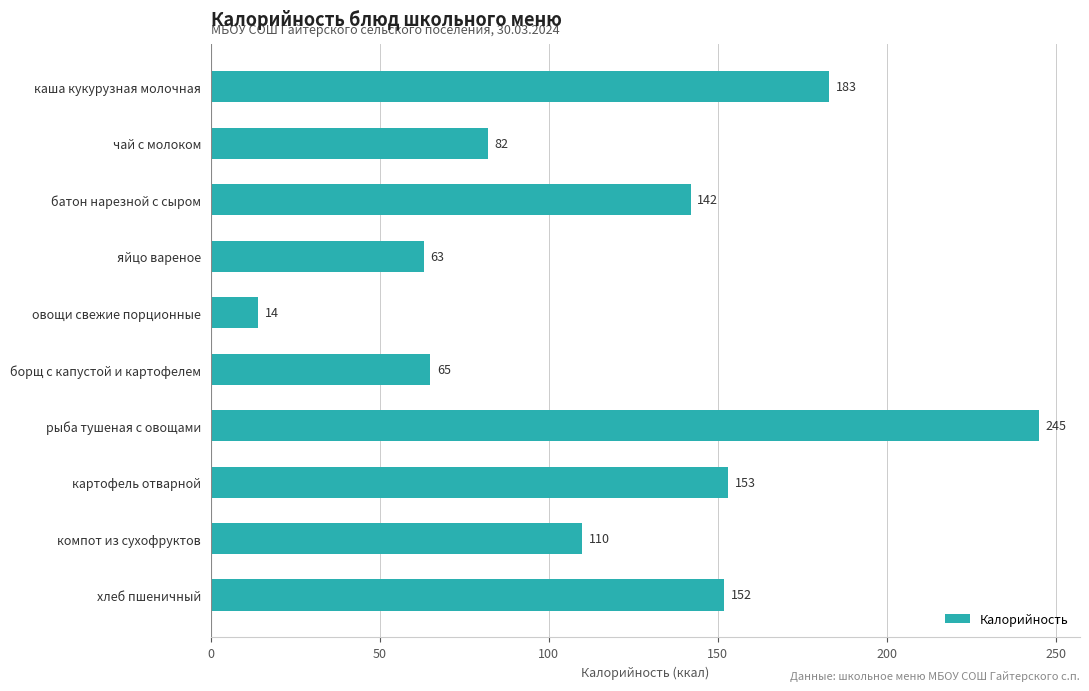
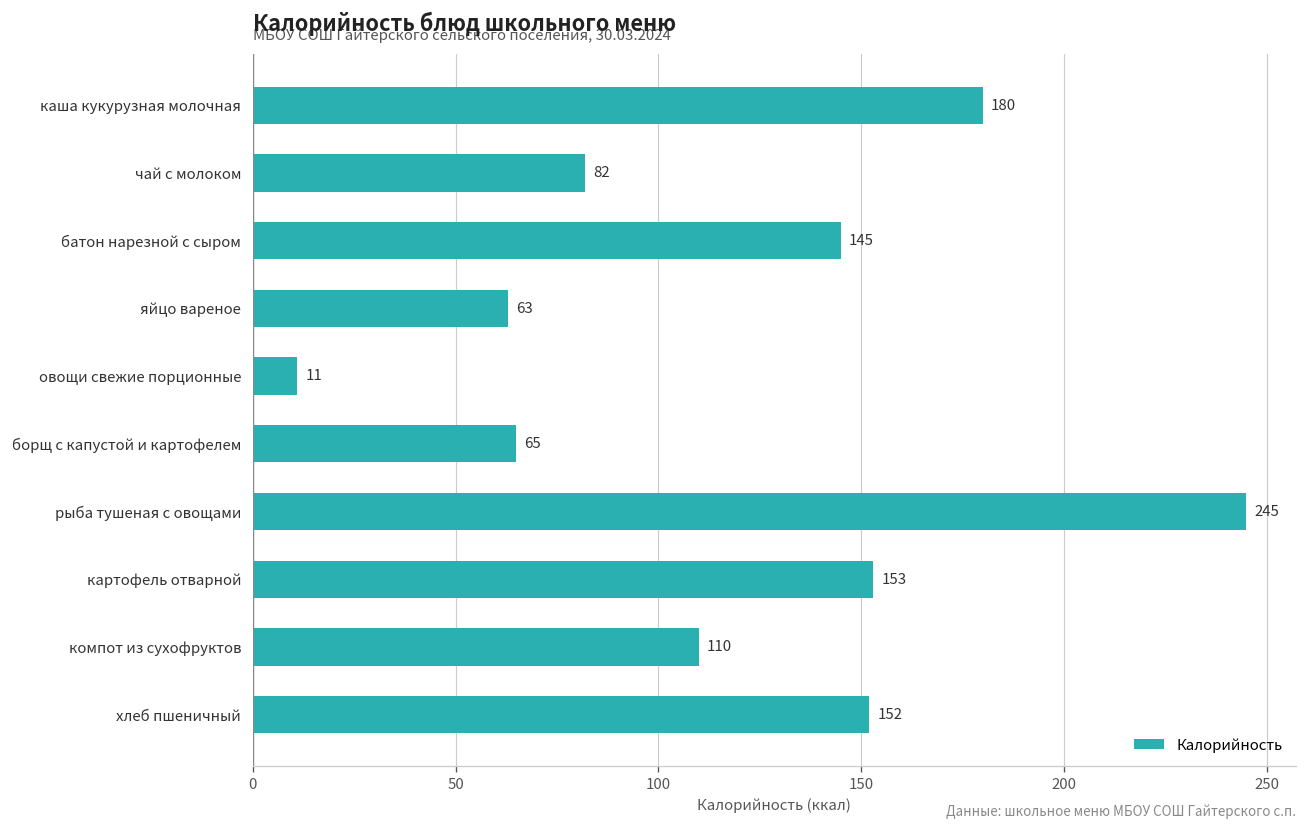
каша кукурузная молочная: 183 -> 180
батон нарезной с сыром: 142 -> 145
овощи свежие порционные: 14 -> 11
